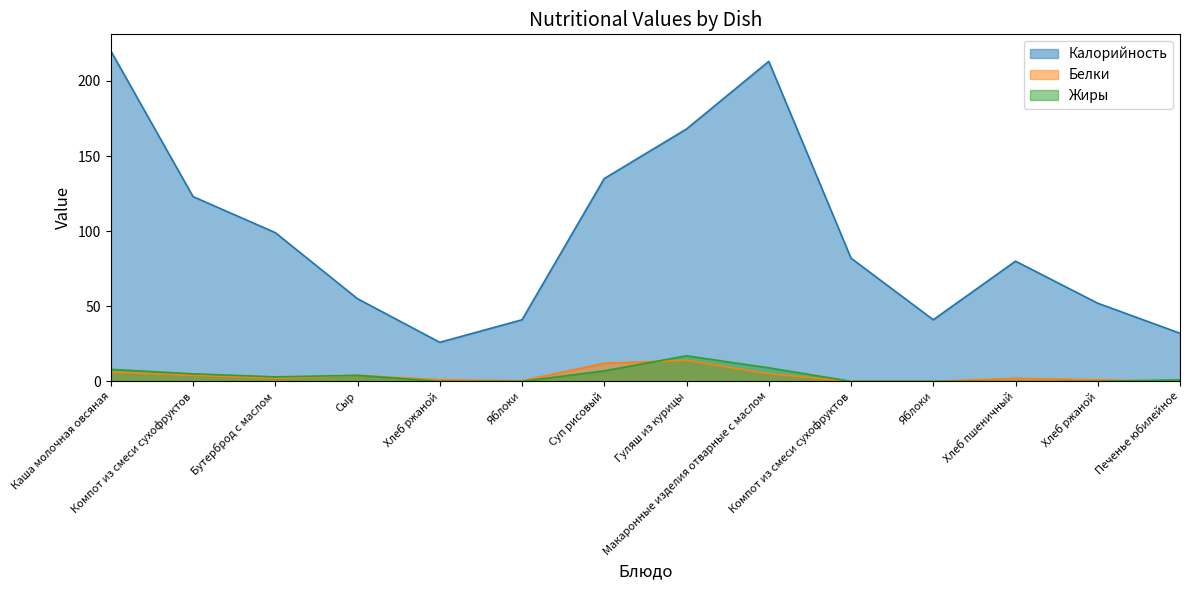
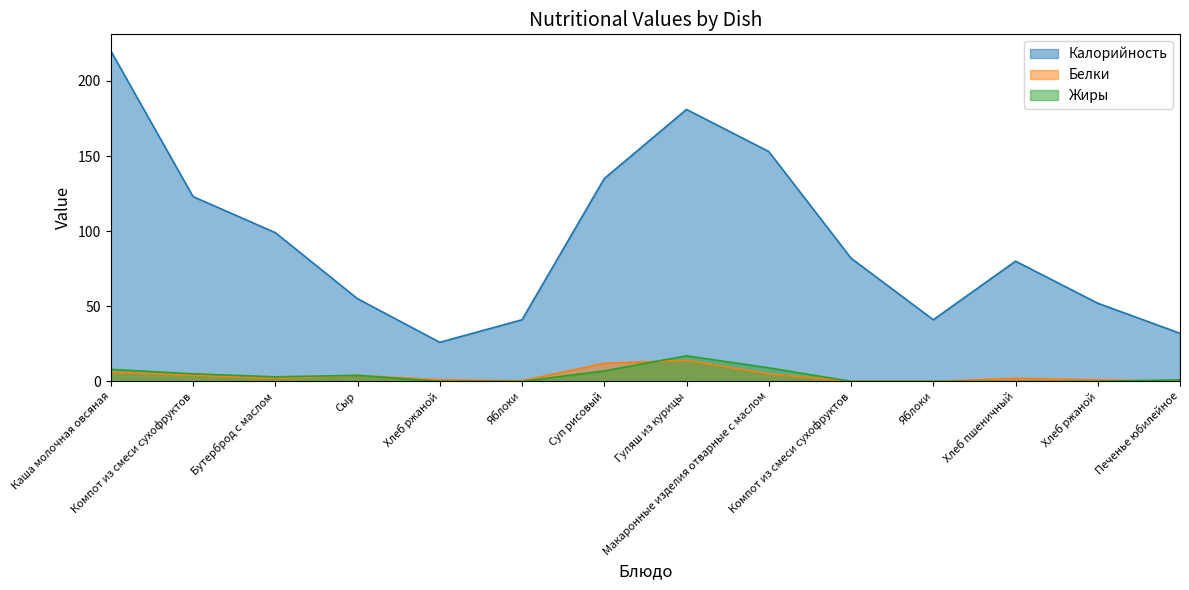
Калорийность, Гуляш из курицы: 168 -> 181
Калорийность, Макаронные изделия отварные с маслом: 213 -> 153
